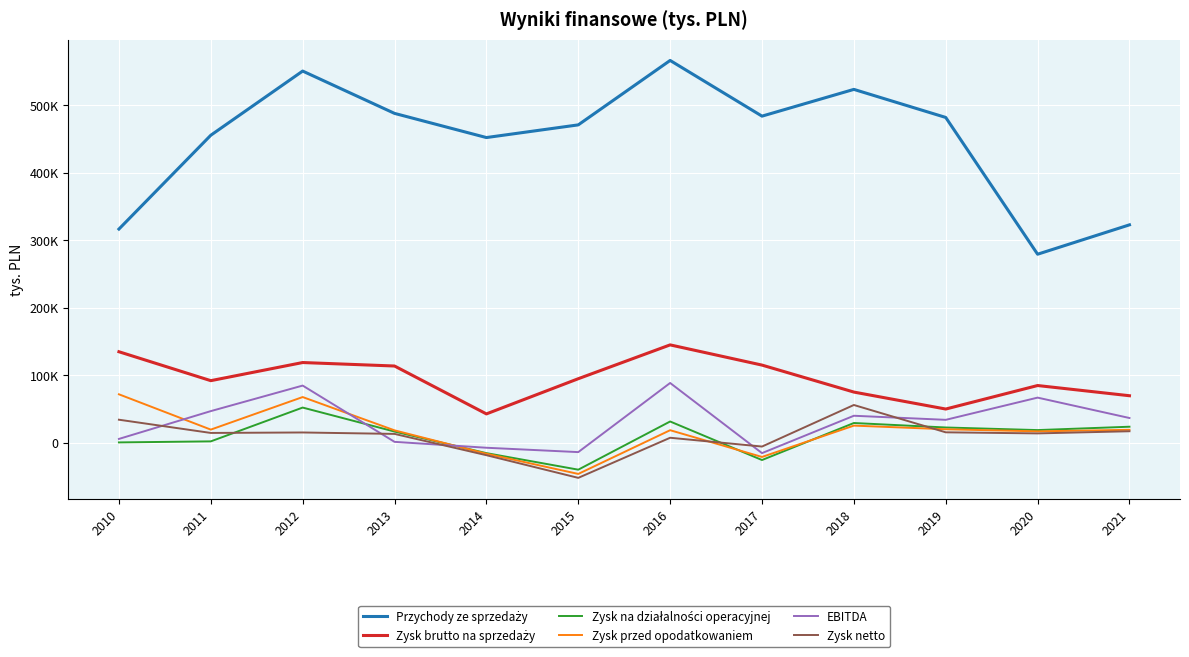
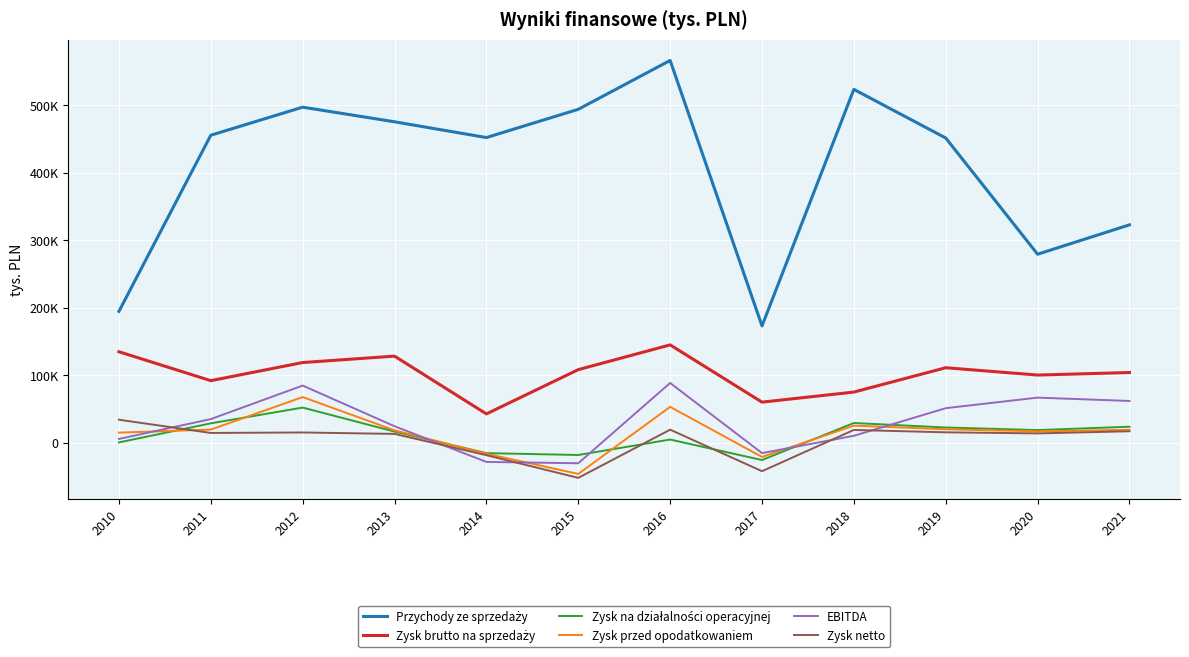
Przychody ze sprzedaży, 2010: 320000 -> 190000
Zysk przed opodatkowaniem, 2010: 70000 -> 20000
Zysk na działalności operacyjnej, 2011: 0 -> 30000
EBITDA, 2011: 50000 -> 40000
Przychody ze sprzedaży, 2012: 550000 -> 500000
Przychody ze sprzedaży, 2013: 490000 -> 480000
Zysk brutto na sprzedaży, 2013: 110000 -> 130000
EBITDA, 2013: 0 -> 20000
EBITDA, 2014: -10000 -> -30000
Przychody ze sprzedaży, 2015: 470000 -> 490000
Zysk brutto na sprzedaży, 2015: 100000 -> 110000
Zysk na działalności operacyjnej, 2015: -40000 -> -20000
EBITDA, 2015: -10000 -> -30000
Zysk na działalności operacyjnej, 2016: 30000 -> 0
Zysk przed opodatkowaniem, 2016: 20000 -> 50000
Zysk netto, 2016: 10000 -> 20000
Przychody ze sprzedaży, 2017: 480000 -> 170000
Zysk brutto na sprzedaży, 2017: 120000 -> 60000
Zysk netto, 2017: -10000 -> -40000
EBITDA, 2018: 40000 -> 10000
Zysk netto, 2018: 60000 -> 20000
Przychody ze sprzedaży, 2019: 480000 -> 450000
Zysk brutto na sprzedaży, 2019: 50000 -> 110000
EBITDA, 2019: 30000 -> 50000
Zysk brutto na sprzedaży, 2020: 90000 -> 100000
Zysk brutto na sprzedaży, 2021: 70000 -> 100000
EBITDA, 2021: 40000 -> 60000
